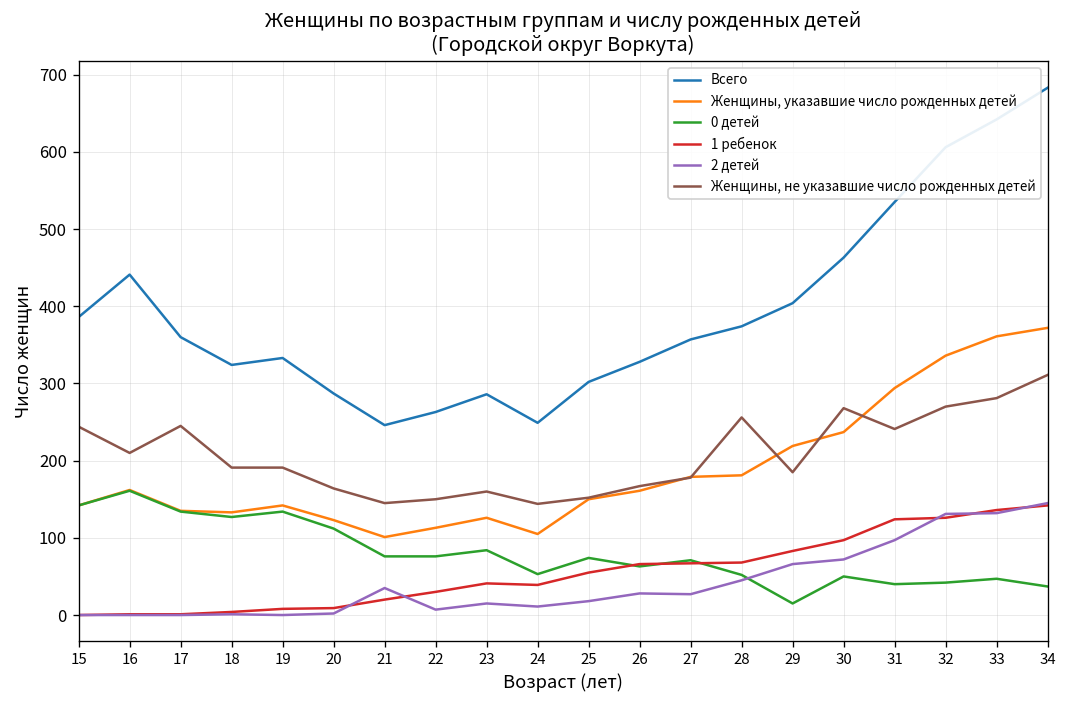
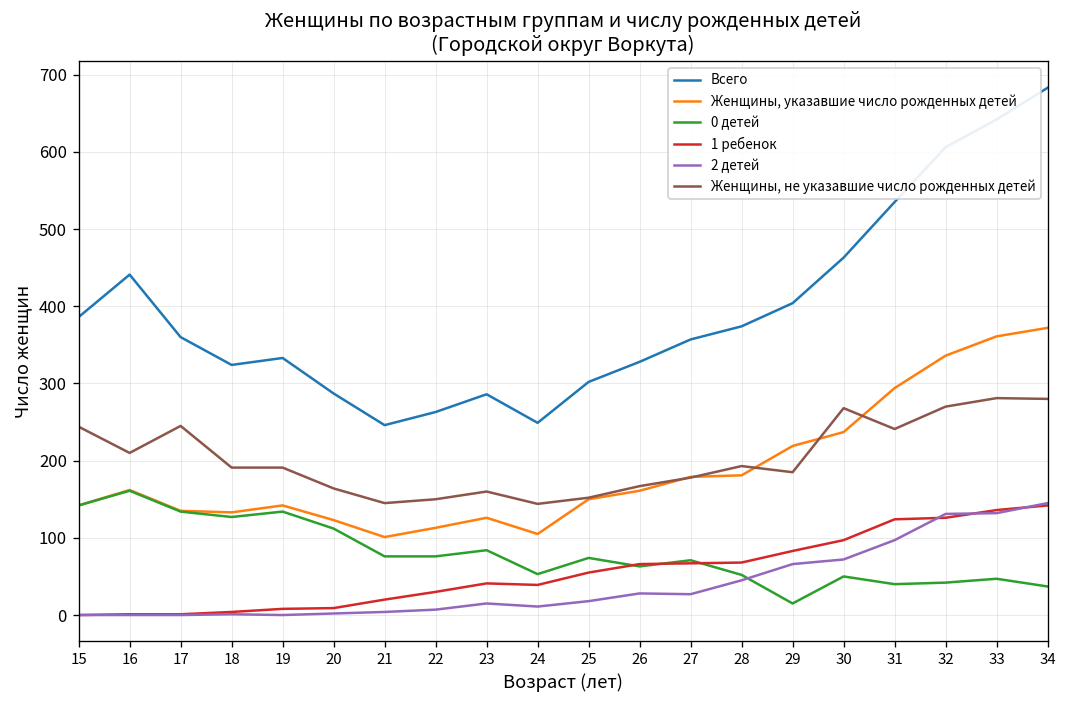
2 детей, 21: 40 -> 0
Женщины, не указавшие число рожденных детей, 28: 260 -> 190
Женщины, не указавшие число рожденных детей, 34: 310 -> 280
